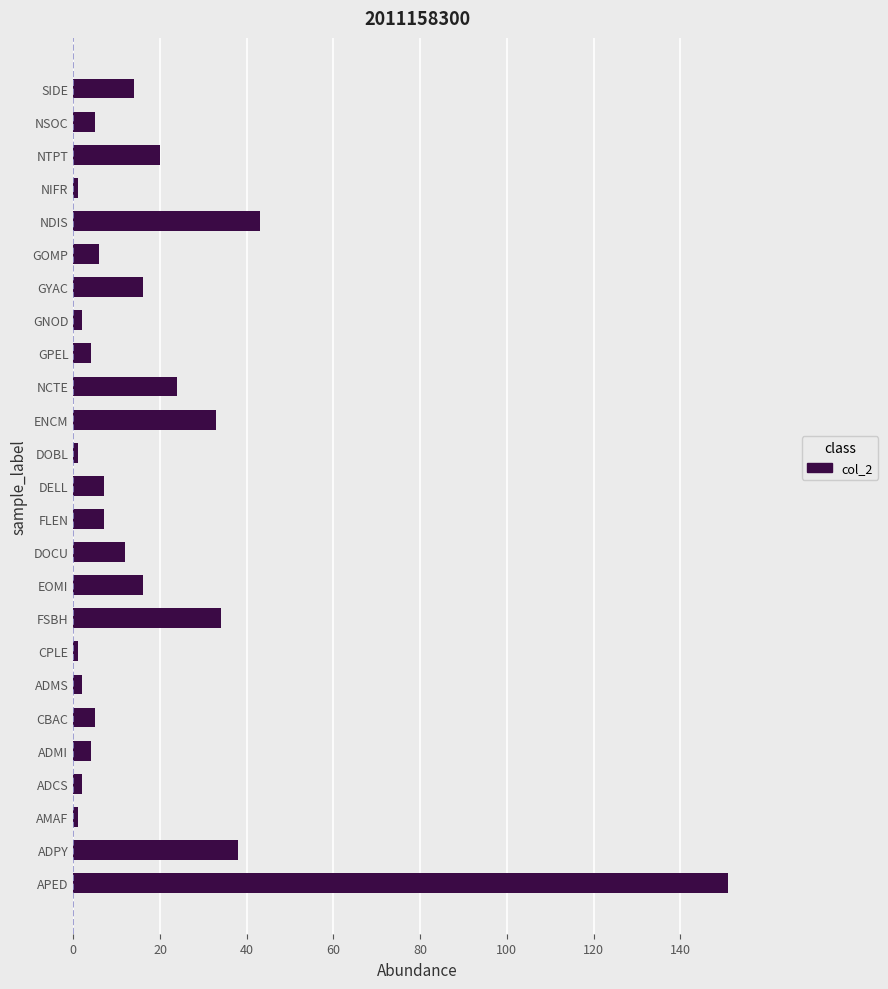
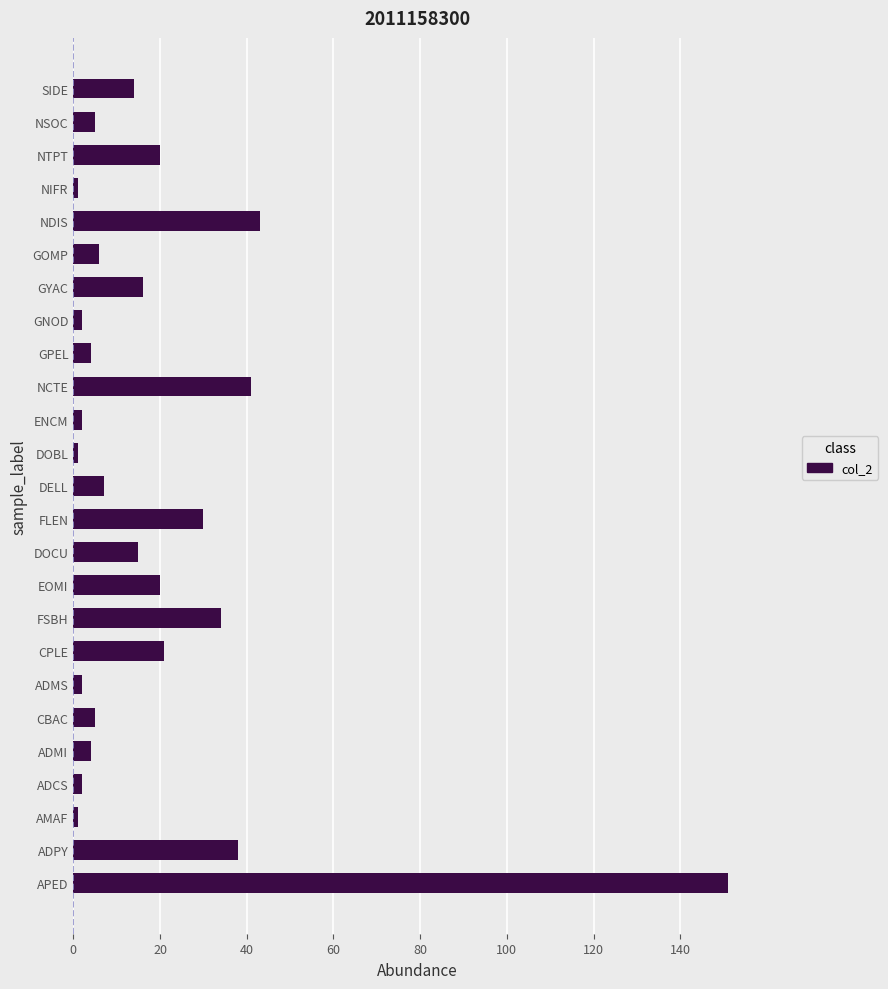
NCTE: 24 -> 41
ENCM: 33 -> 2
FLEN: 7 -> 30
DOCU: 12 -> 15
EOMI: 16 -> 20
CPLE: 1 -> 21
